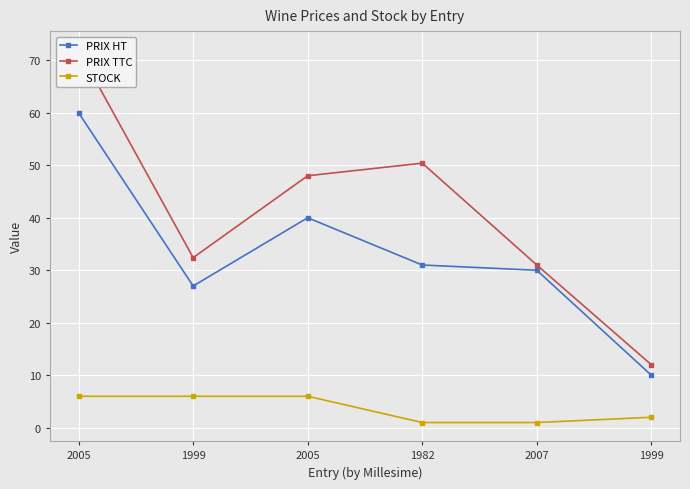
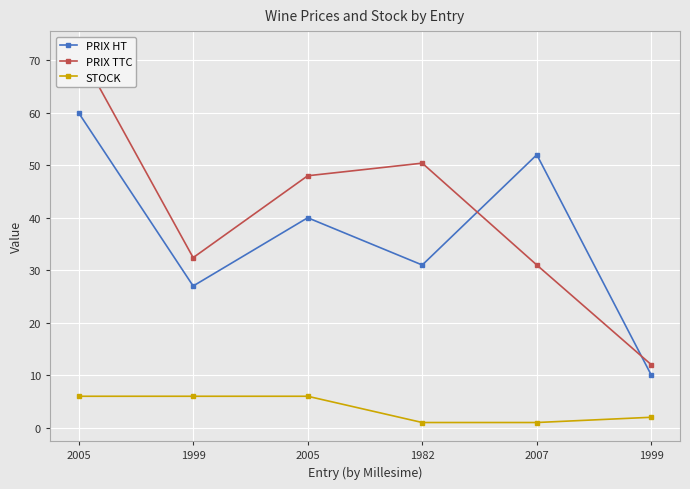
PRIX HT, 2007: 30 -> 52
